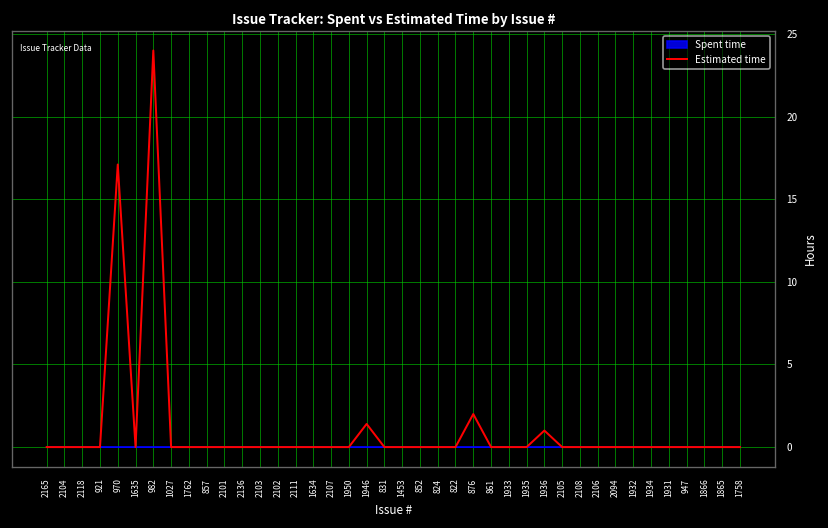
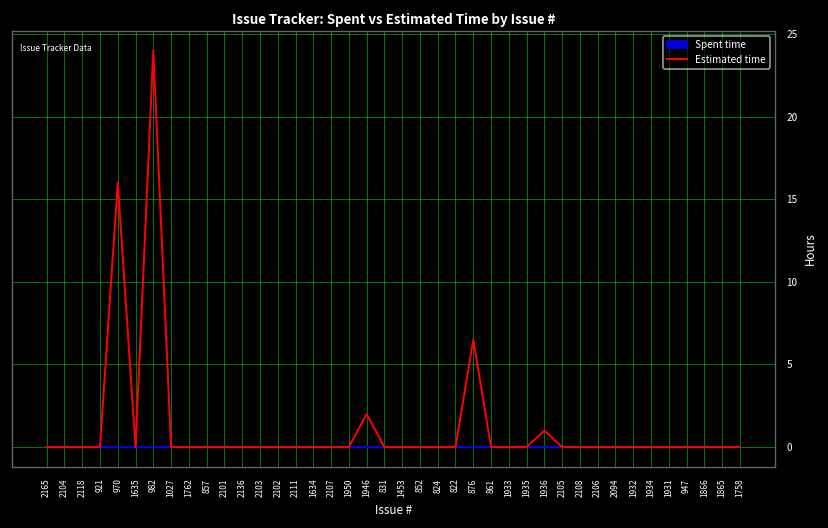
Estimated time, 970: 17.1 -> 16.0
Estimated time, 1946: 1.4 -> 2.0
Estimated time, 876: 2.0 -> 6.5
